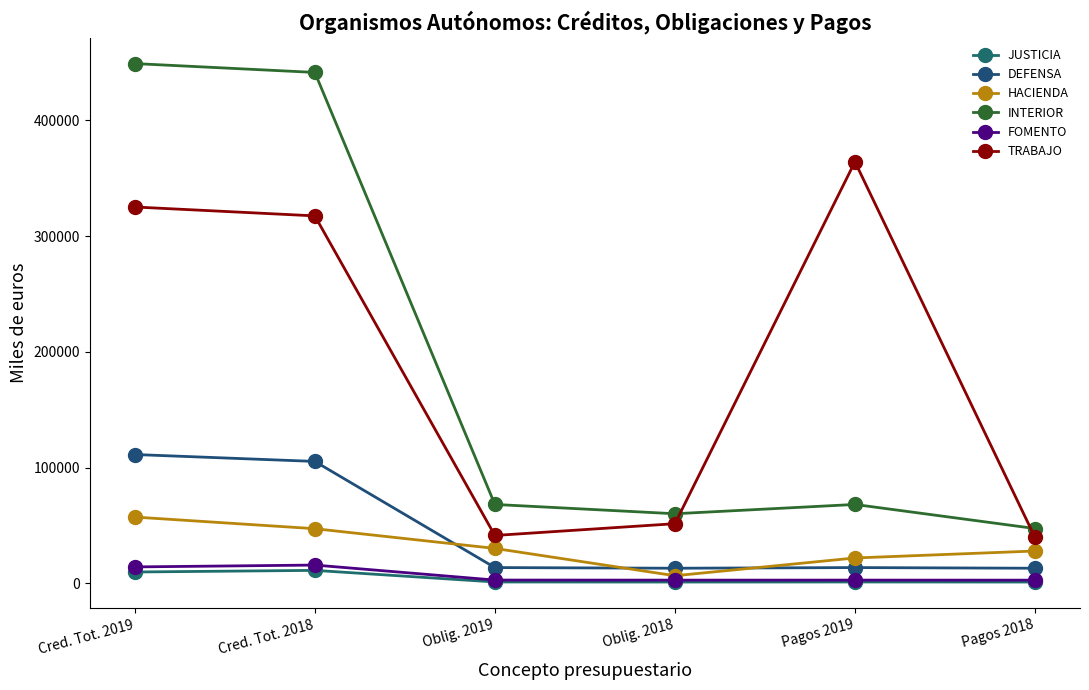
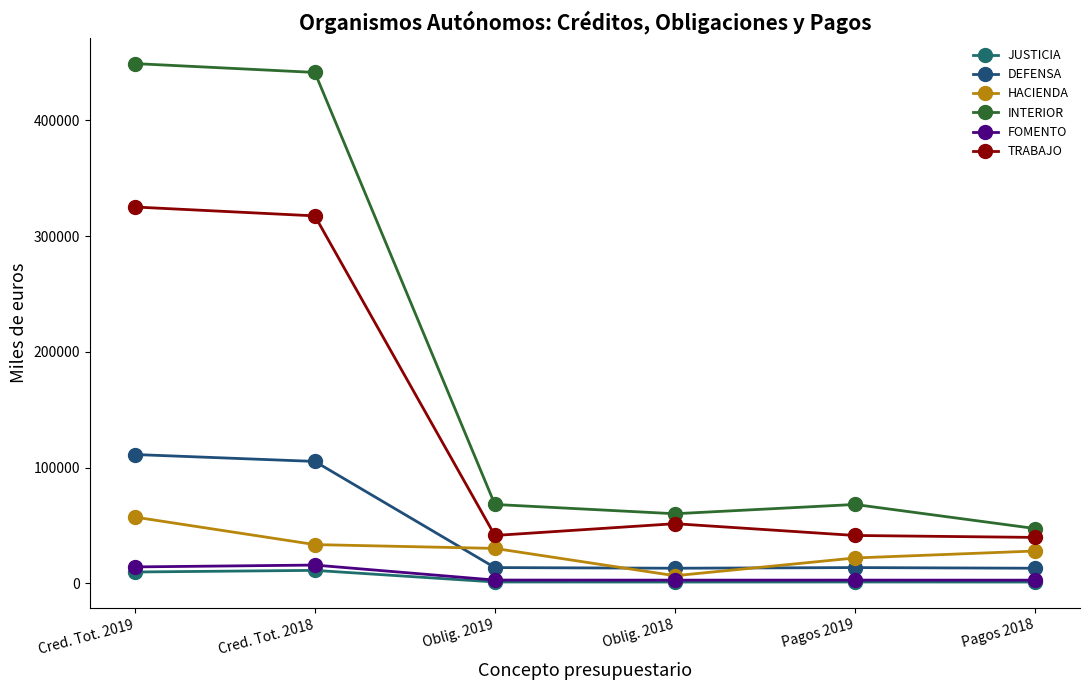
HACIENDA, Cred. Tot. 2018: 47000 -> 34000
TRABAJO, Pagos 2019: 364000 -> 41000
